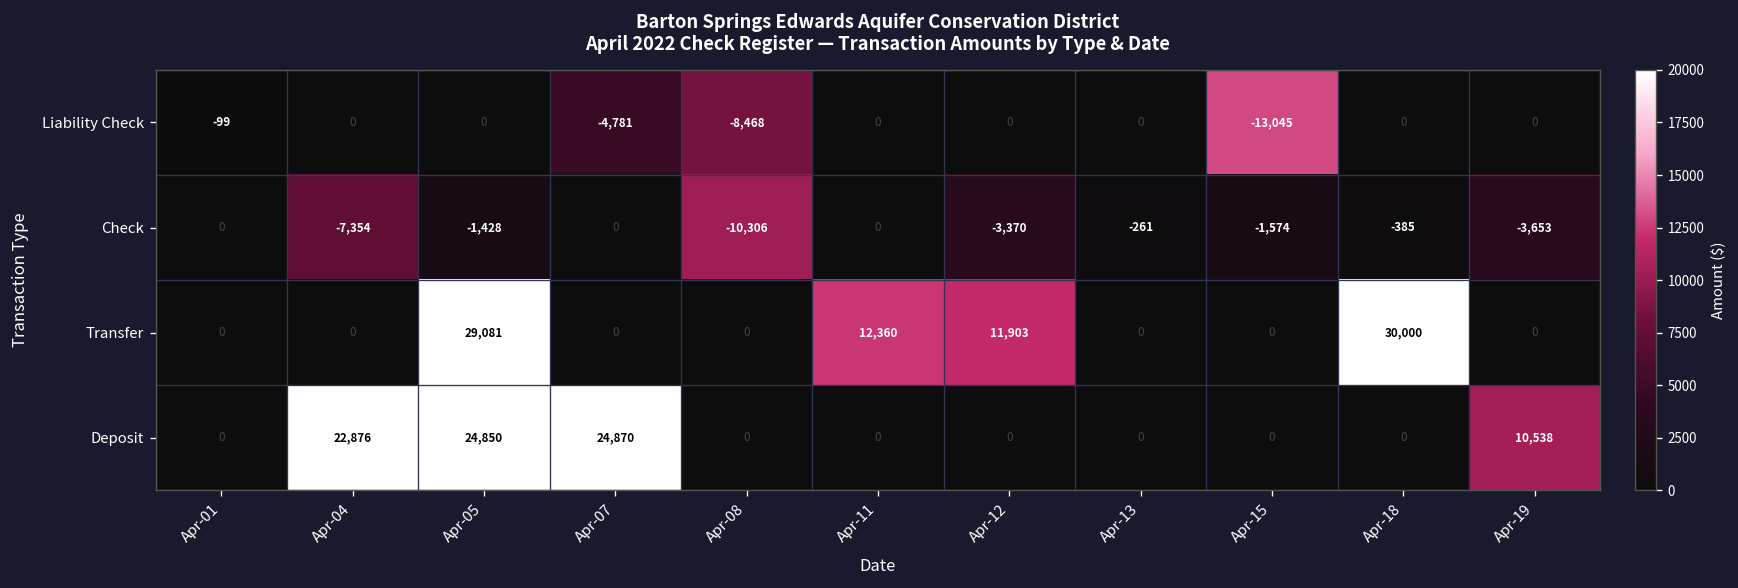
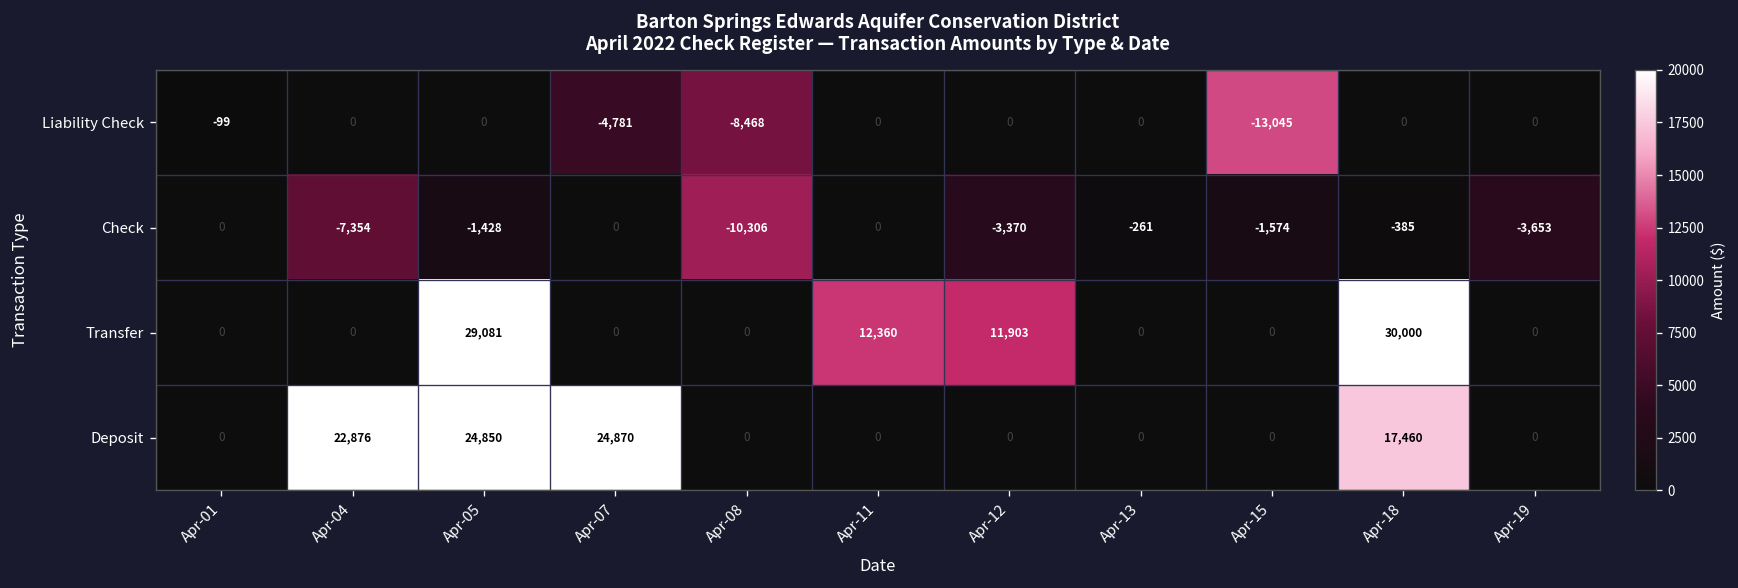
Deposit, Apr-18: 0 -> 17,460
Deposit, Apr-19: 10,538 -> 0
